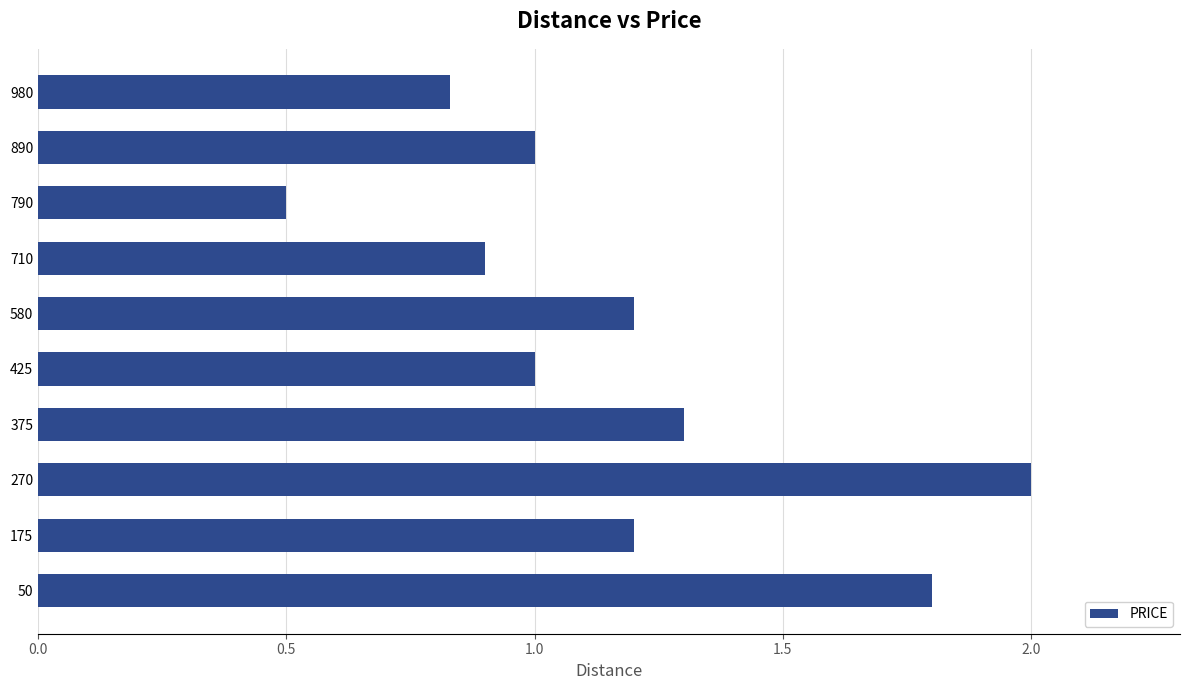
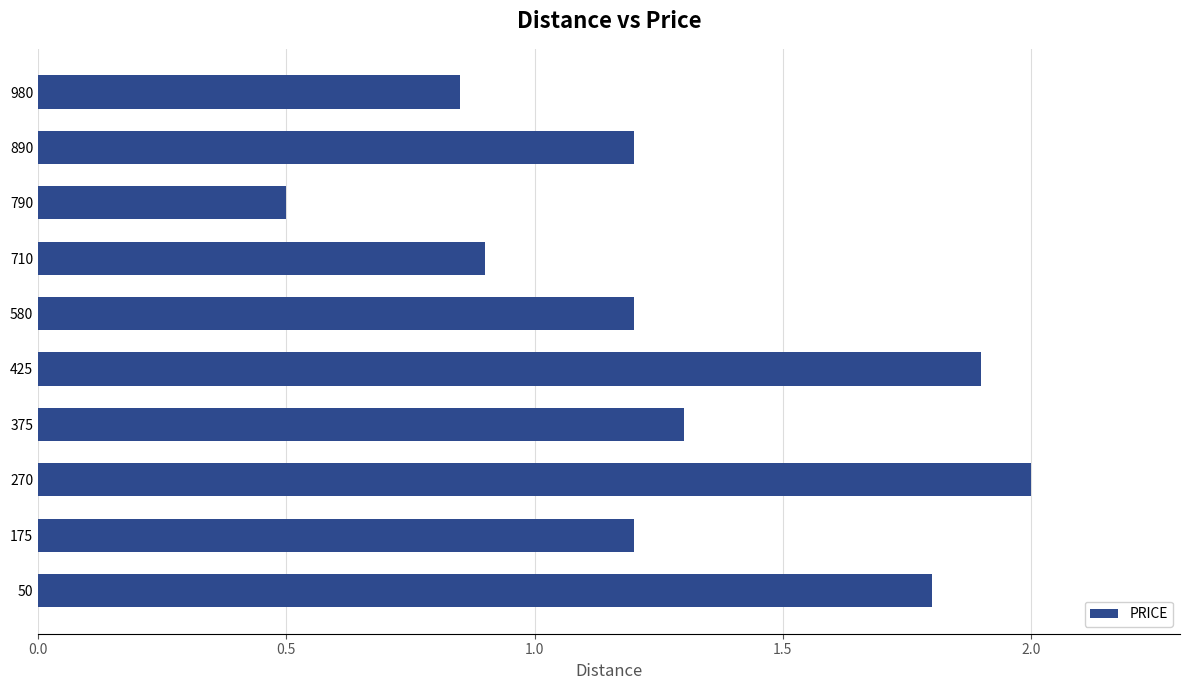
980: 0.83 -> 0.85
890: 1.0 -> 1.2
425: 1.0 -> 1.9
